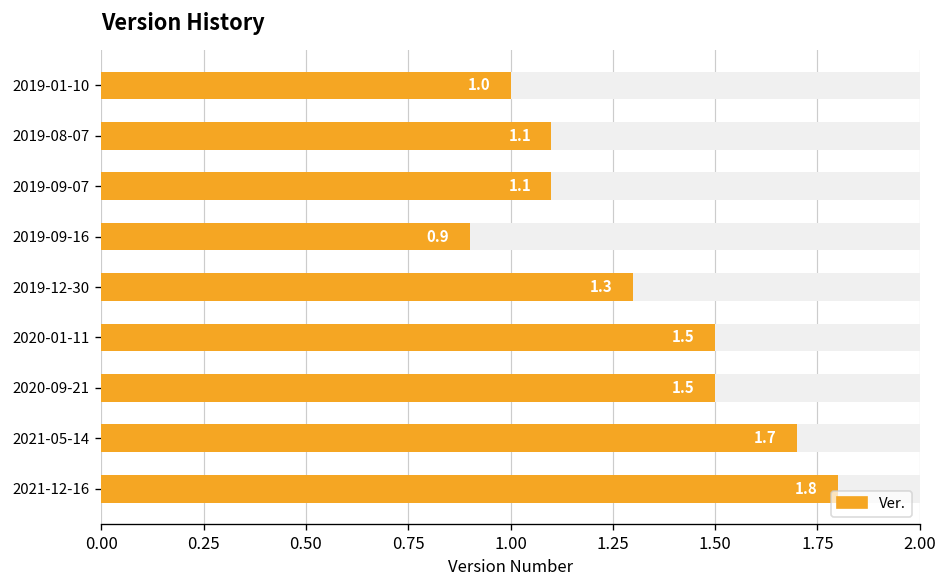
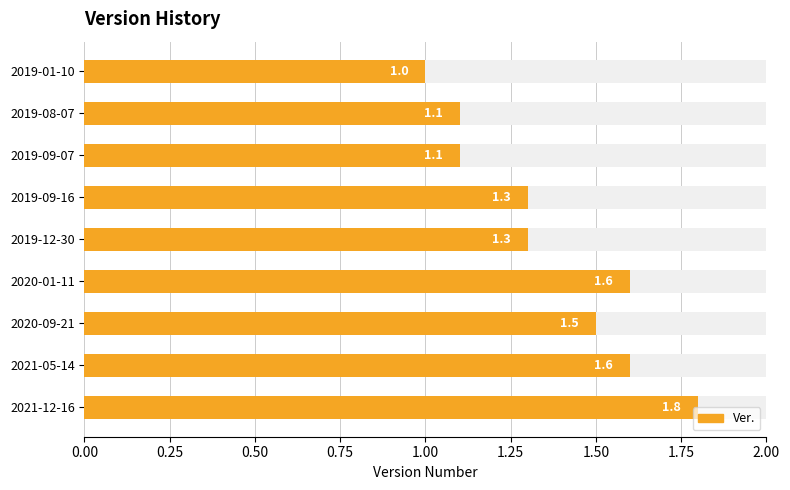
Ver., 2019-09-16: 0.9 -> 1.3
Ver., 2020-01-11: 1.5 -> 1.6
Ver., 2021-05-14: 1.7 -> 1.6
